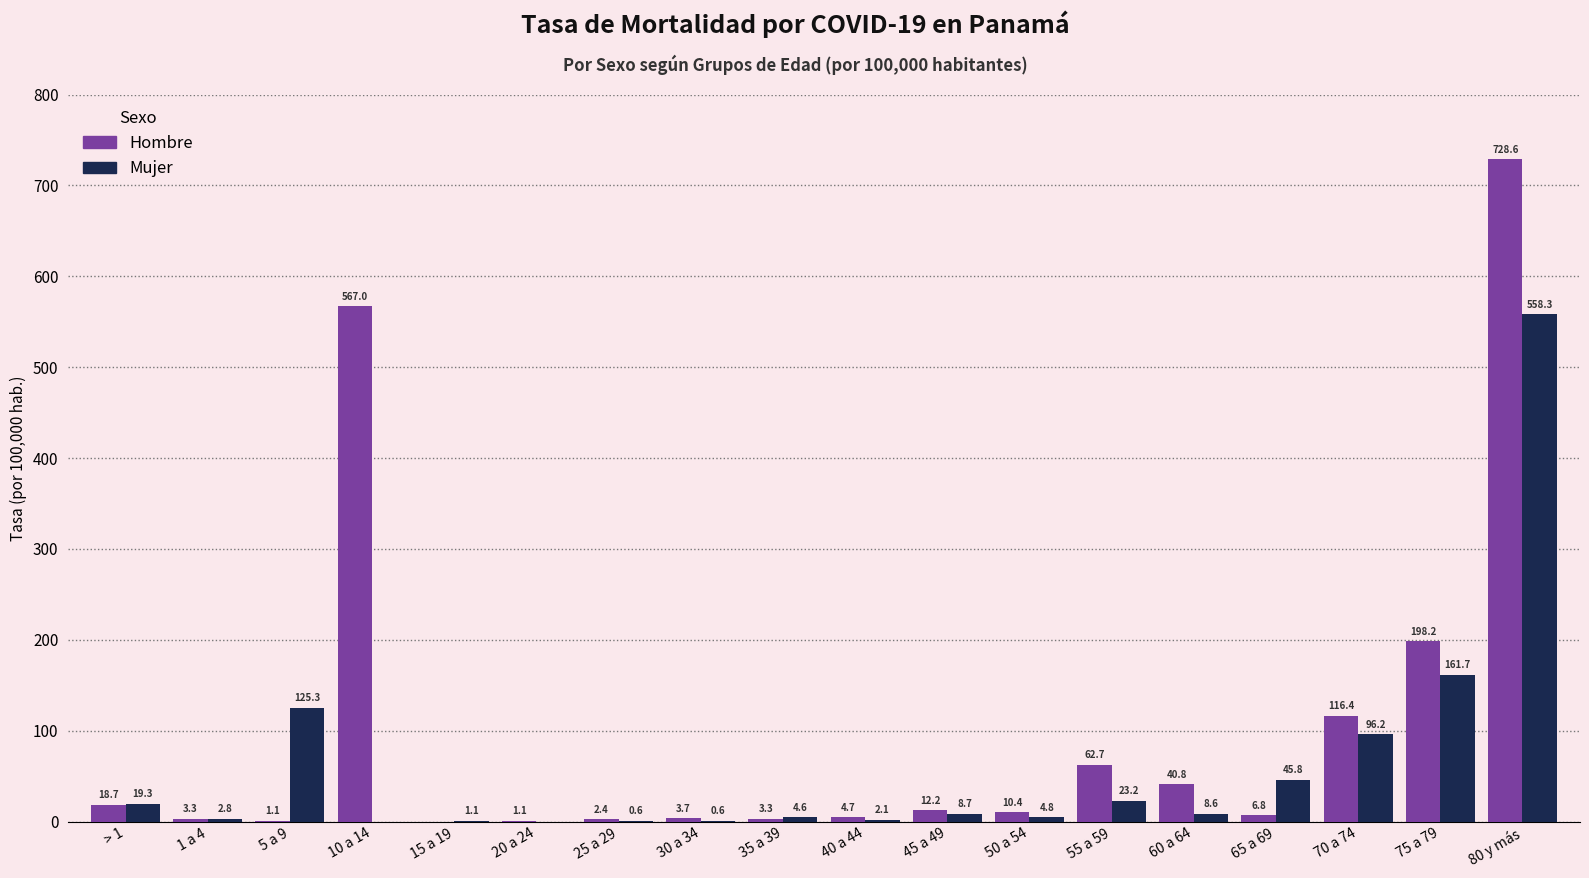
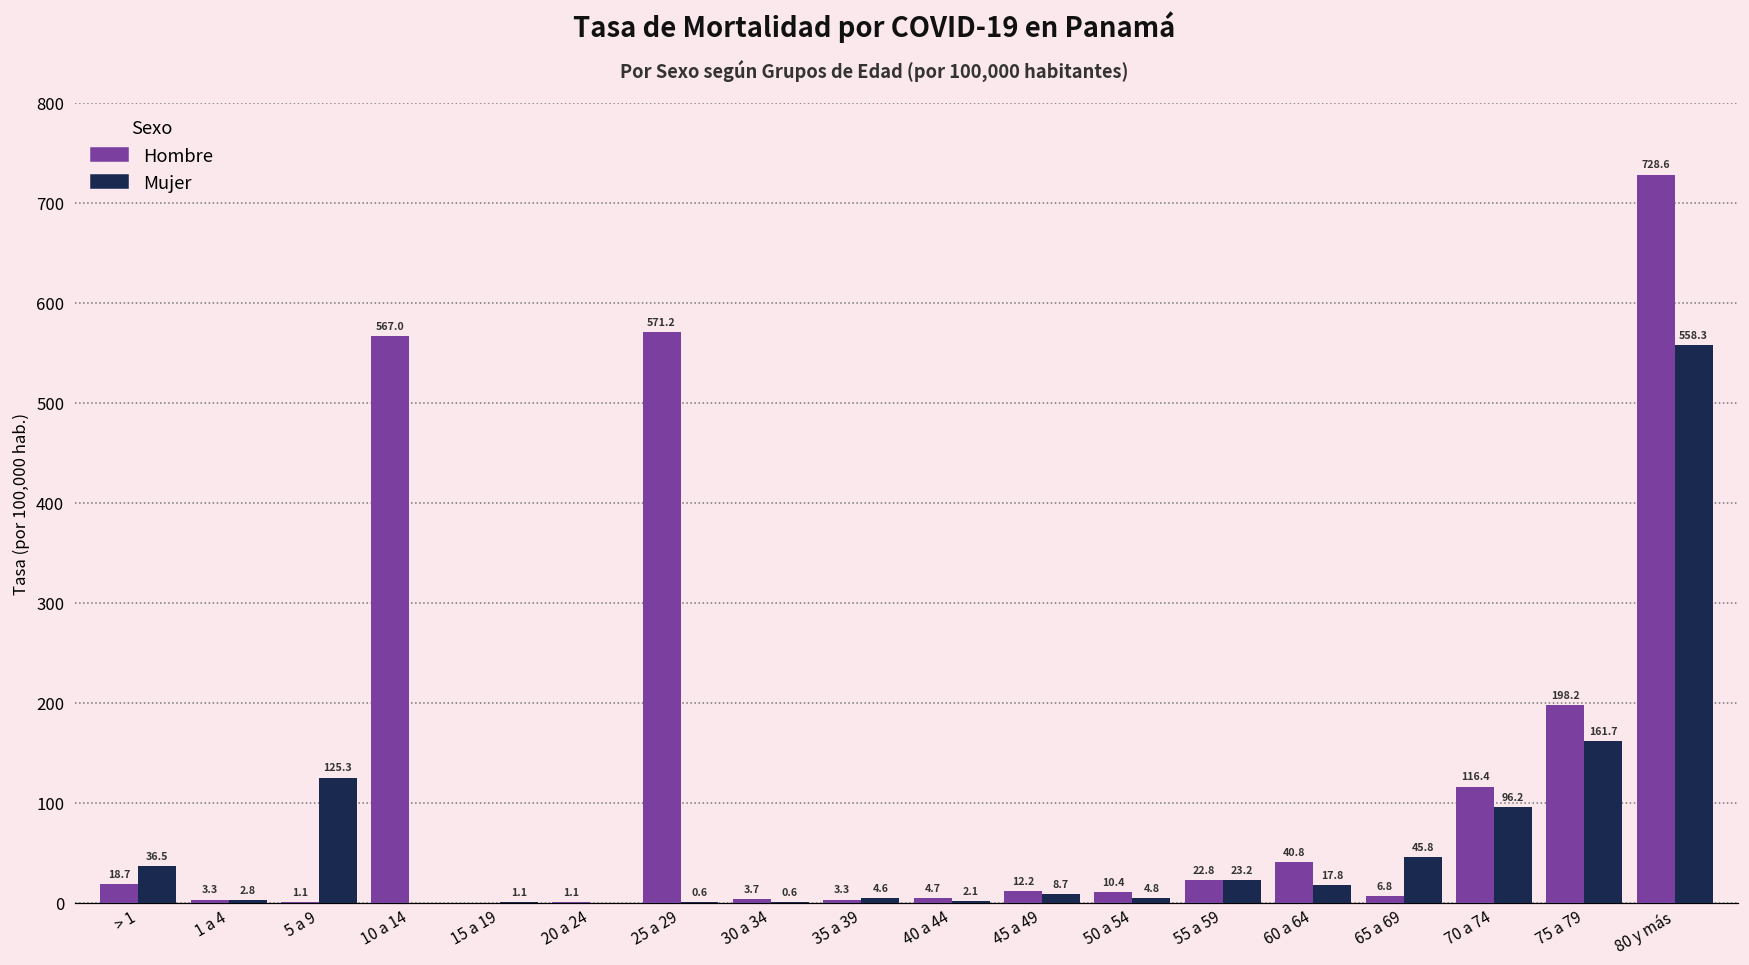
Mujer, > 1: 19.3 -> 36.5
Hombre, 25 a 29: 2.4 -> 571.2
Hombre, 55 a 59: 62.7 -> 22.8
Mujer, 60 a 64: 8.6 -> 17.8
